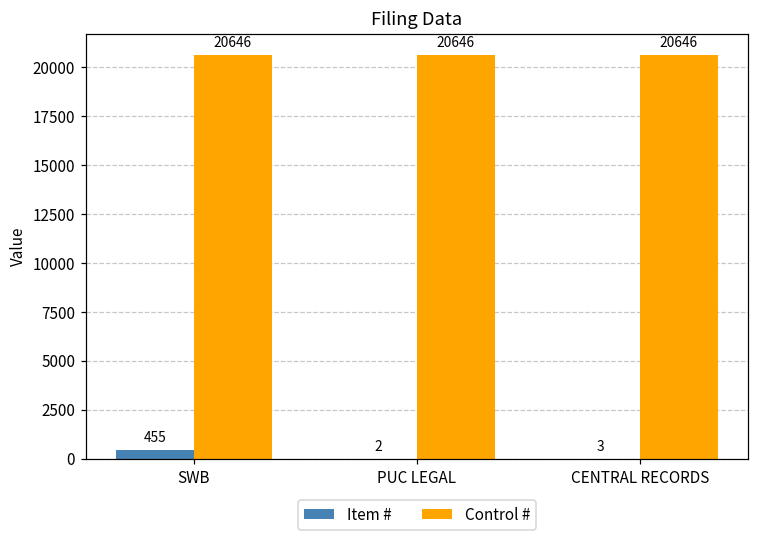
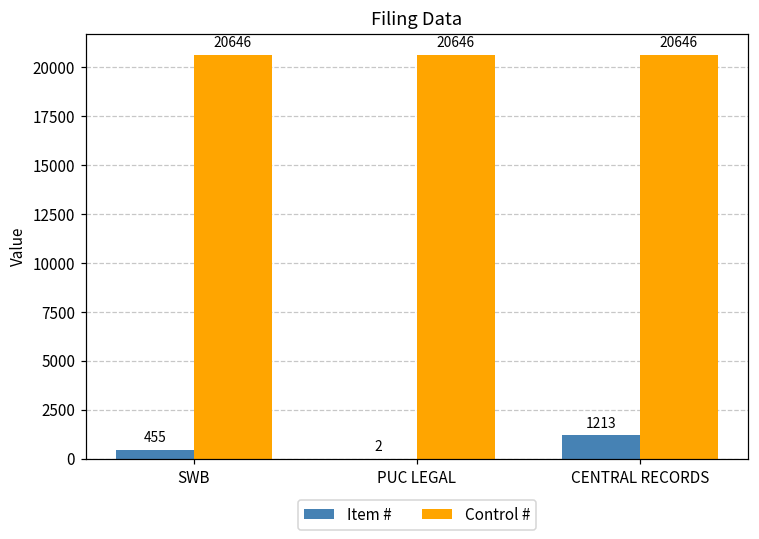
Item #, CENTRAL RECORDS: 3 -> 1213
